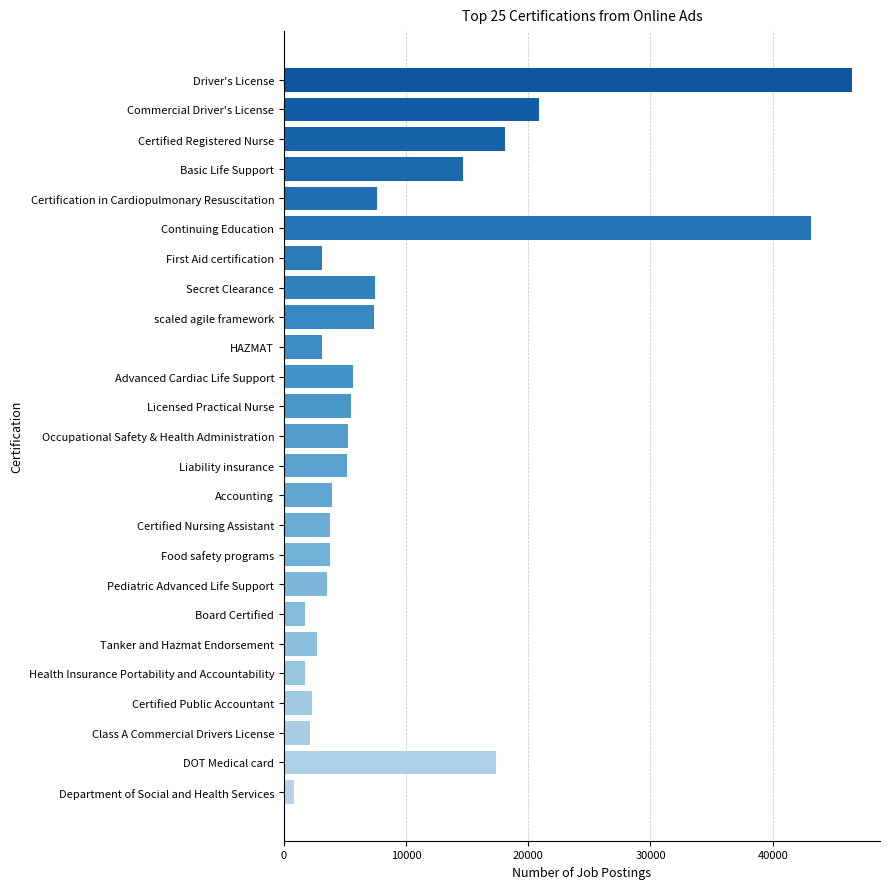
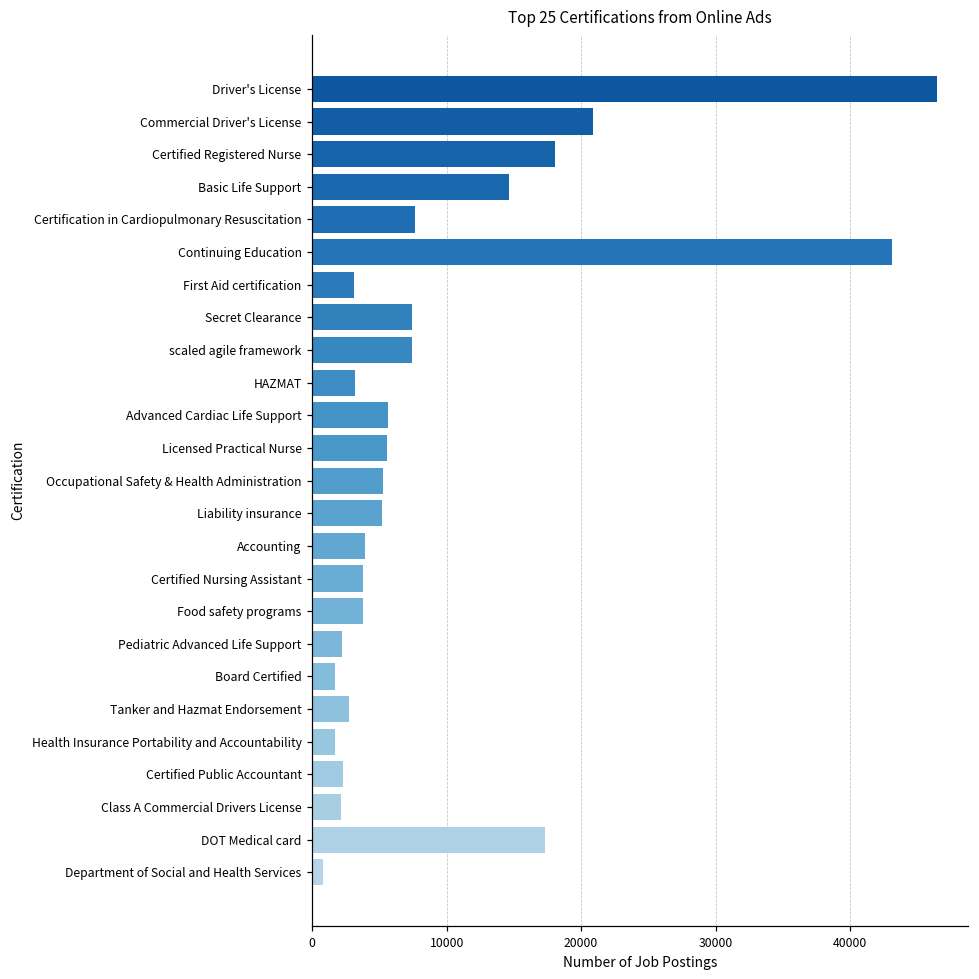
Pediatric Advanced Life Support: 3500 -> 2200
